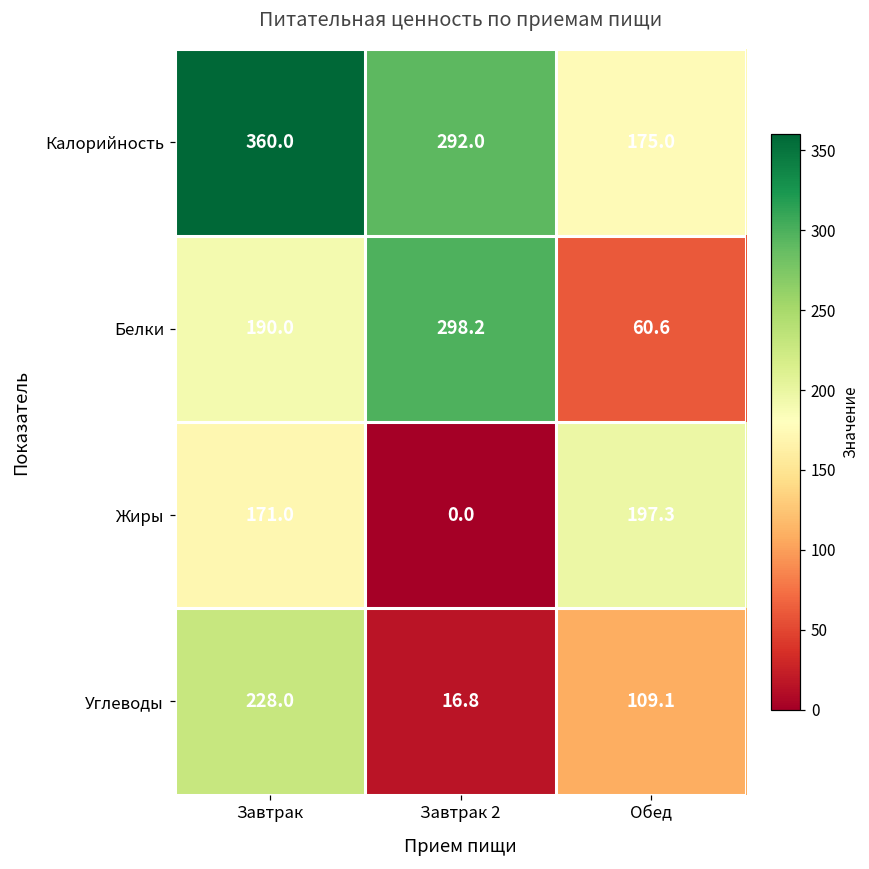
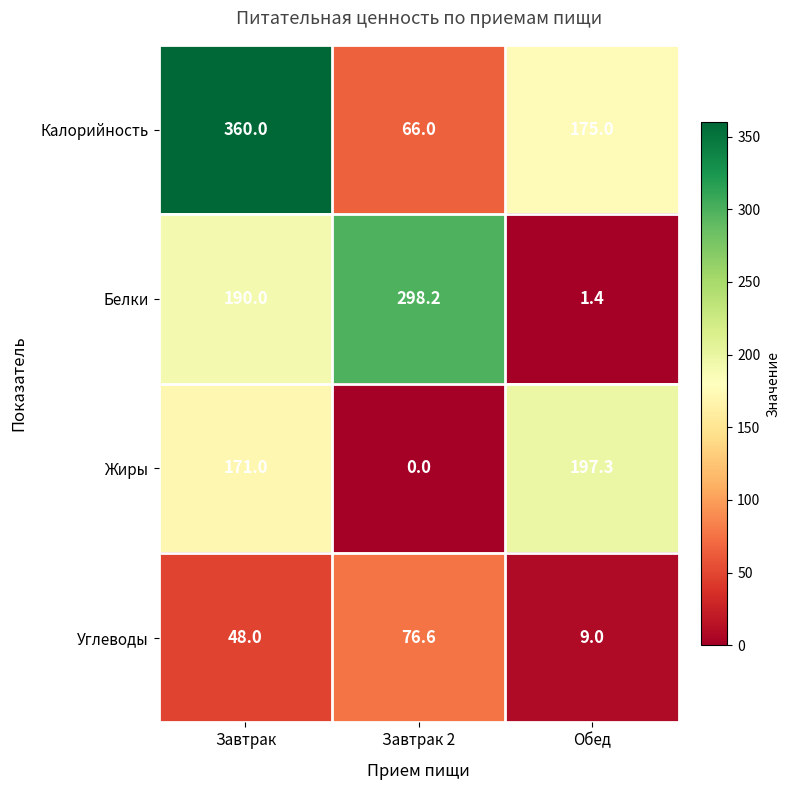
Калорийность, Завтрак 2: 292.0 -> 66.0
Белки, Обед: 60.6 -> 1.4
Углеводы, Завтрак: 228.0 -> 48.0
Углеводы, Завтрак 2: 16.8 -> 76.6
Углеводы, Обед: 109.1 -> 9.0
